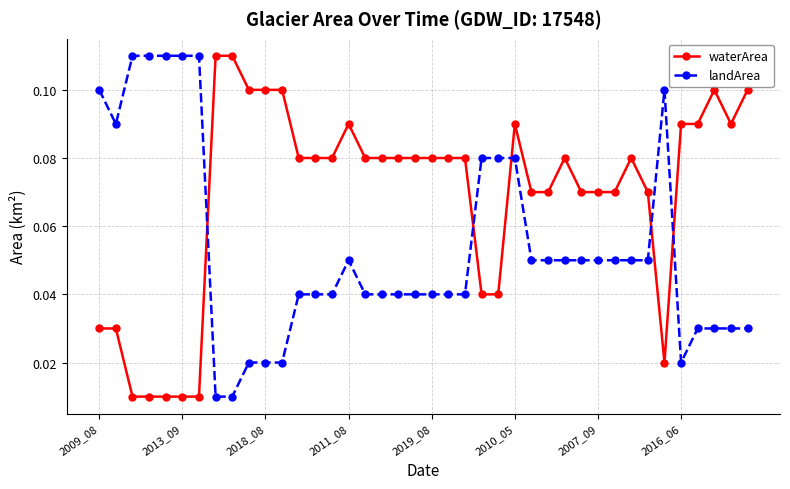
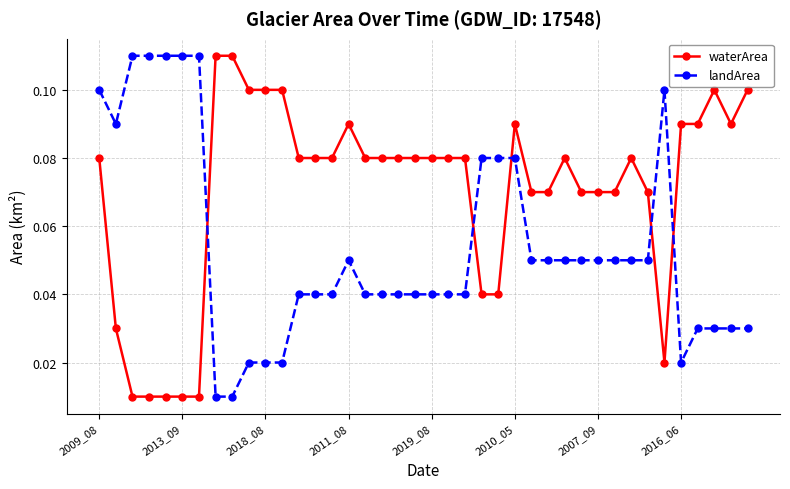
waterArea, 2009_08: 0.03 -> 0.08
